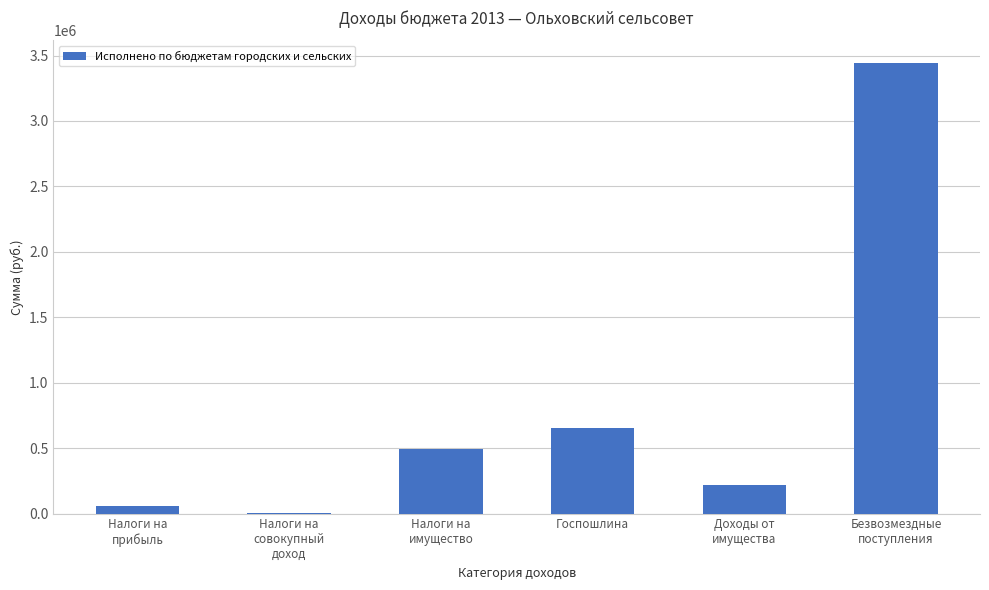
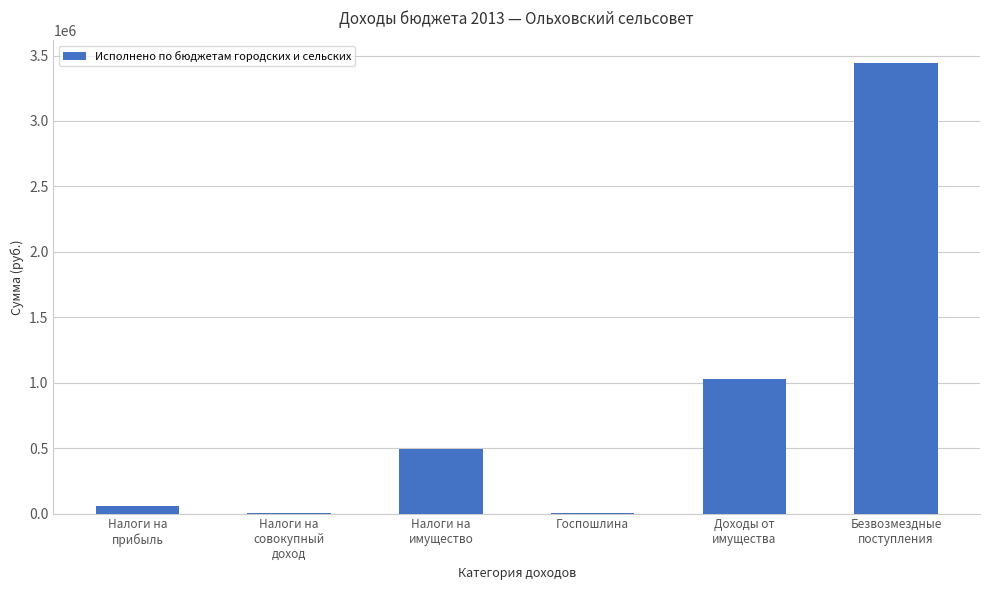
Госпошлина: 660000 -> 10000
Доходы от имущества: 210000 -> 1030000
